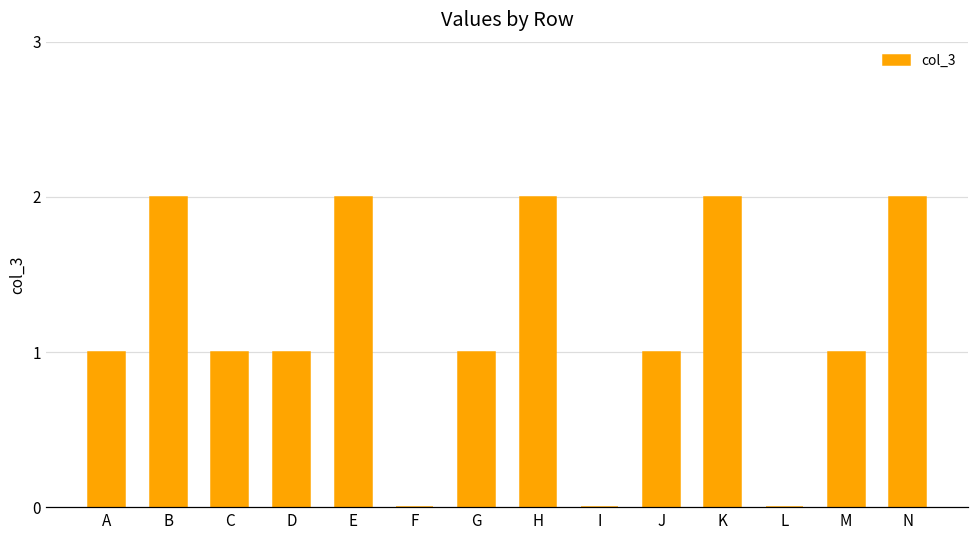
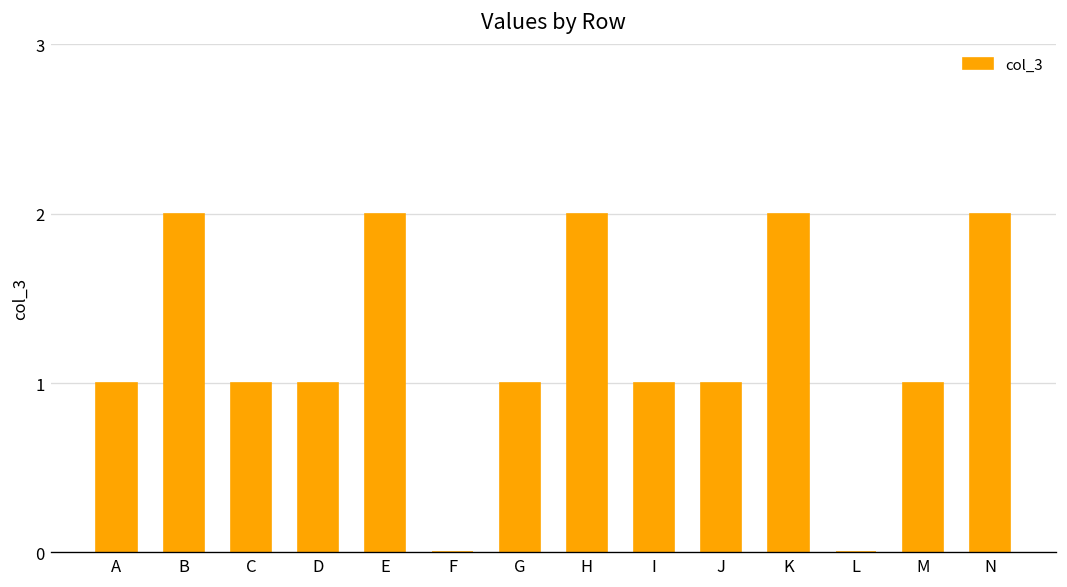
I: 0 -> 1
